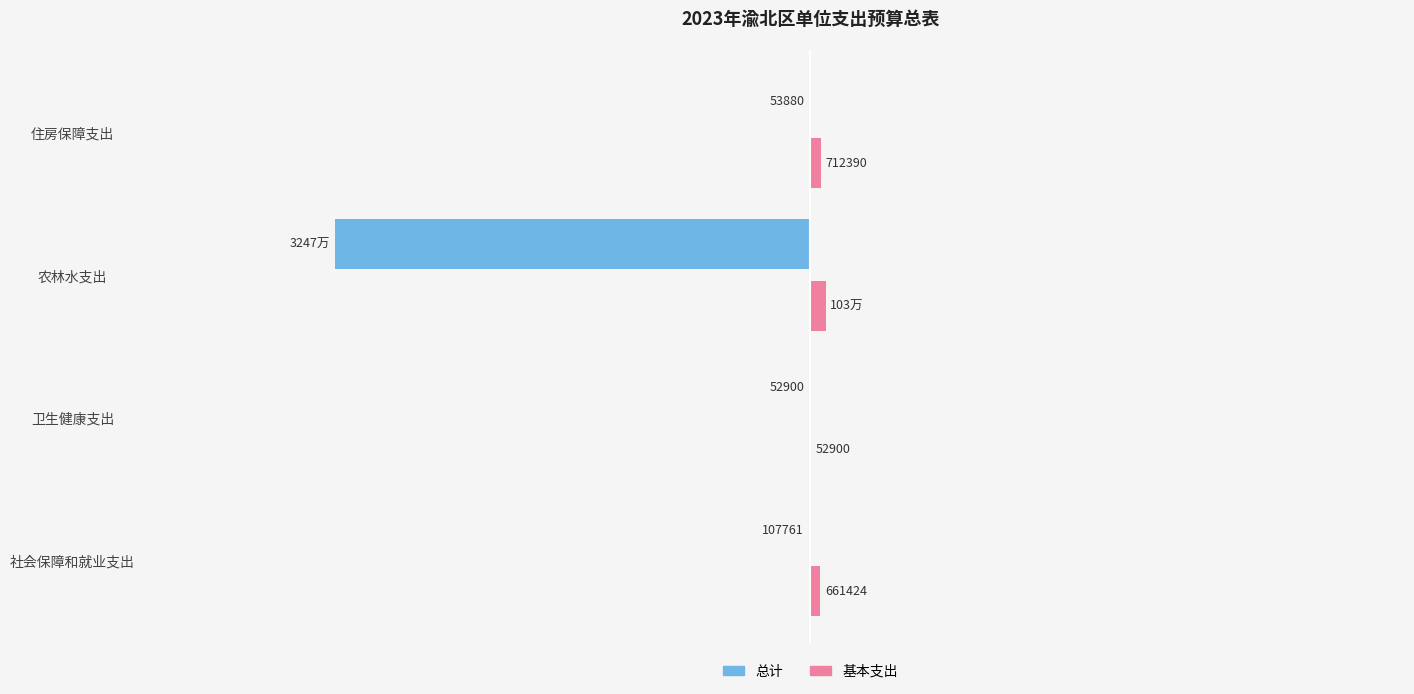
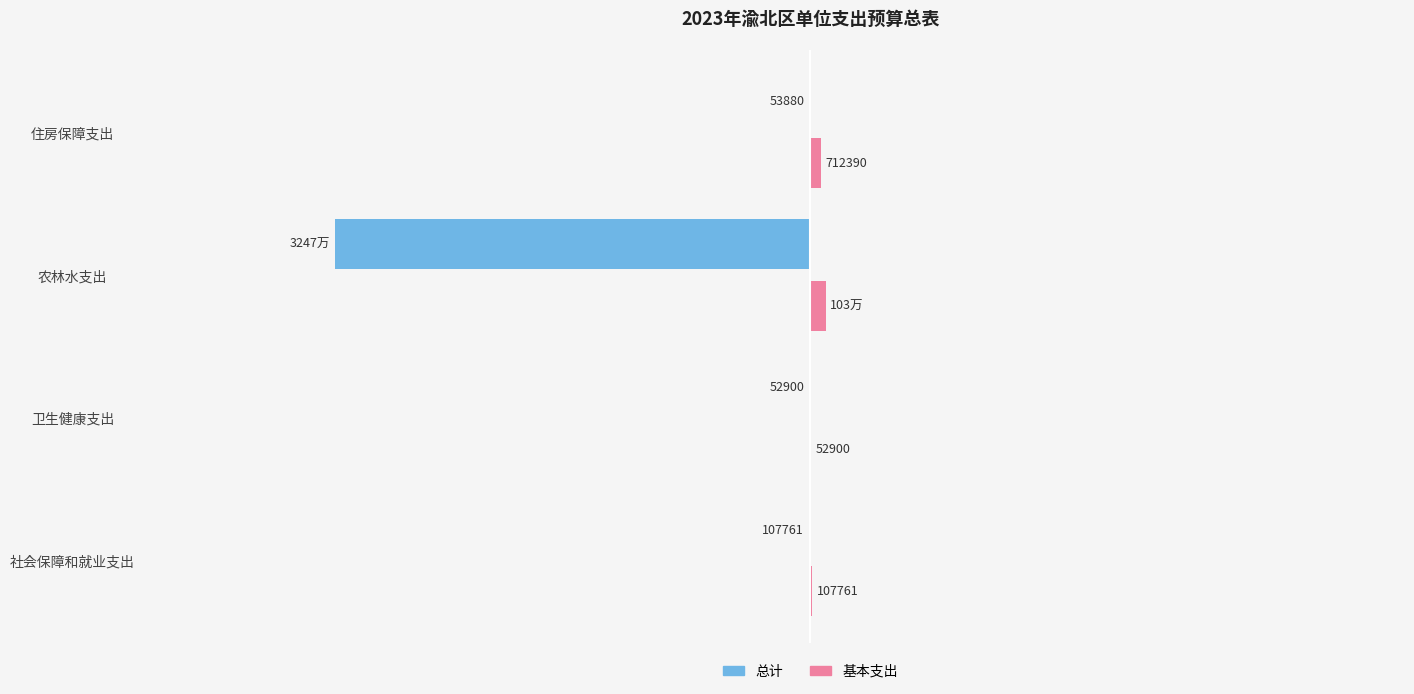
基本支出, 社会保障和就业支出: 661424 -> 107761
